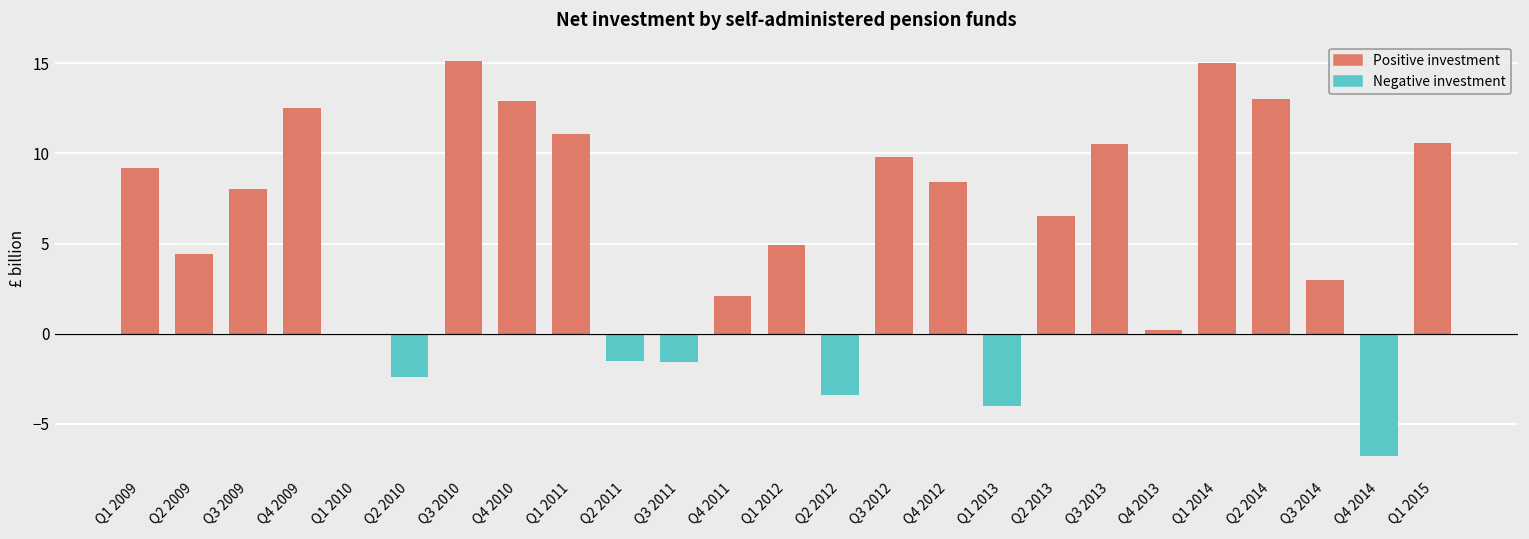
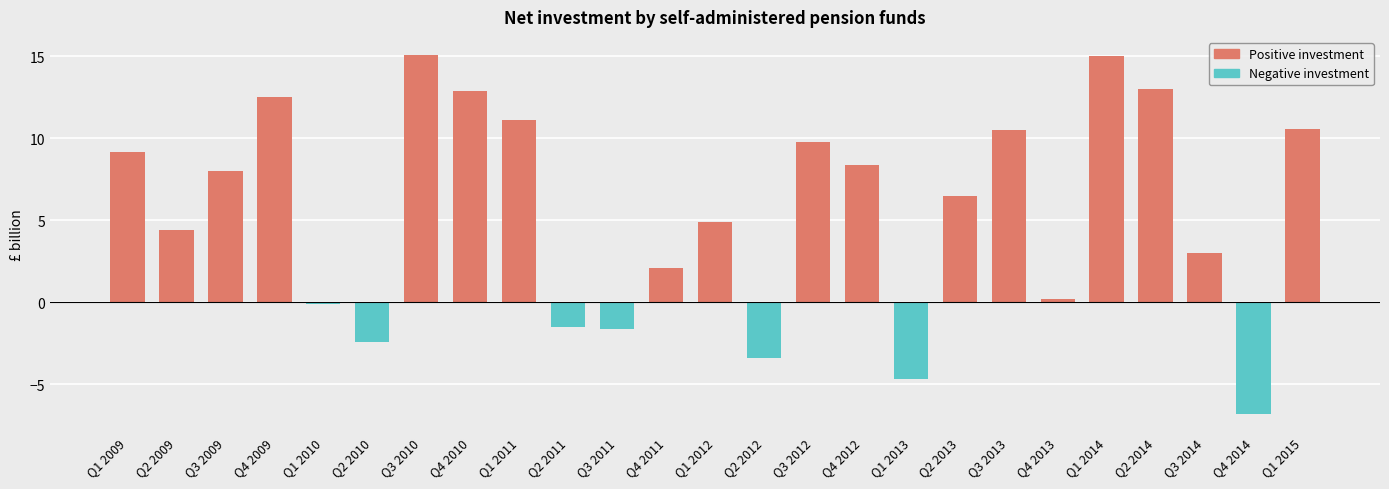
Negative investment, Q1 2013: -4.0 -> -4.7
